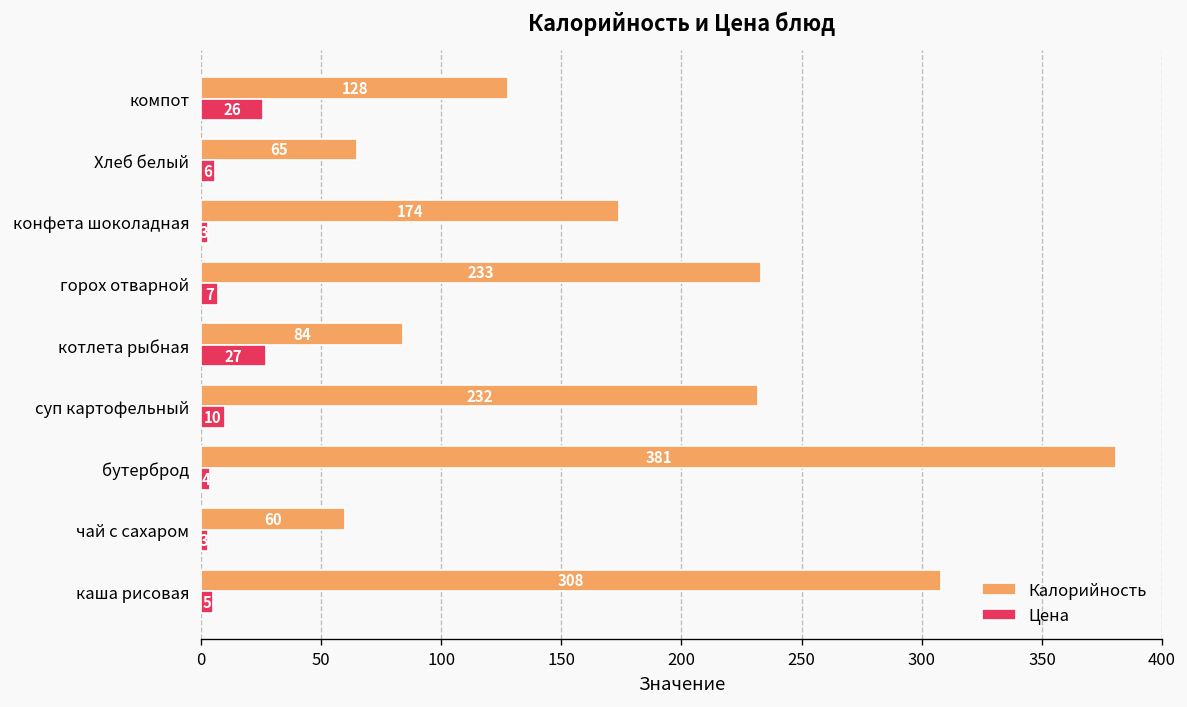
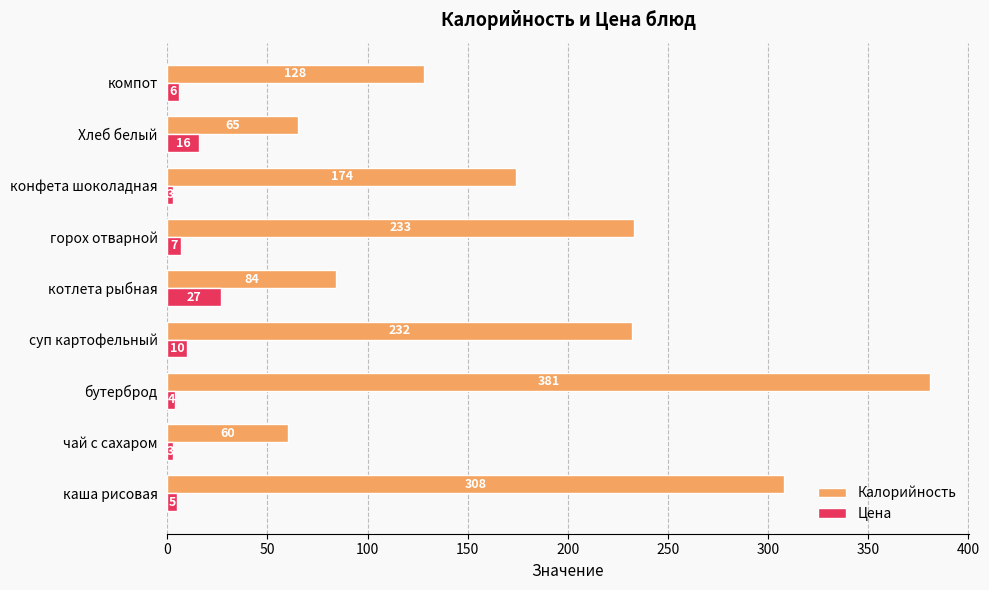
Цена, компот: 26 -> 6
Цена, Хлеб белый: 6 -> 16
